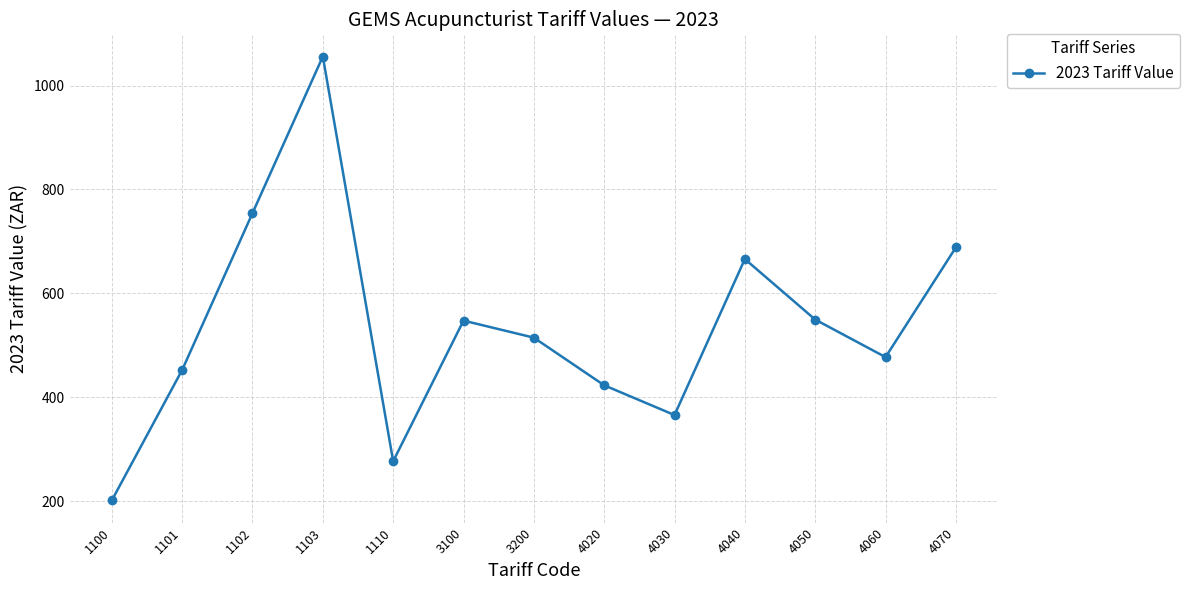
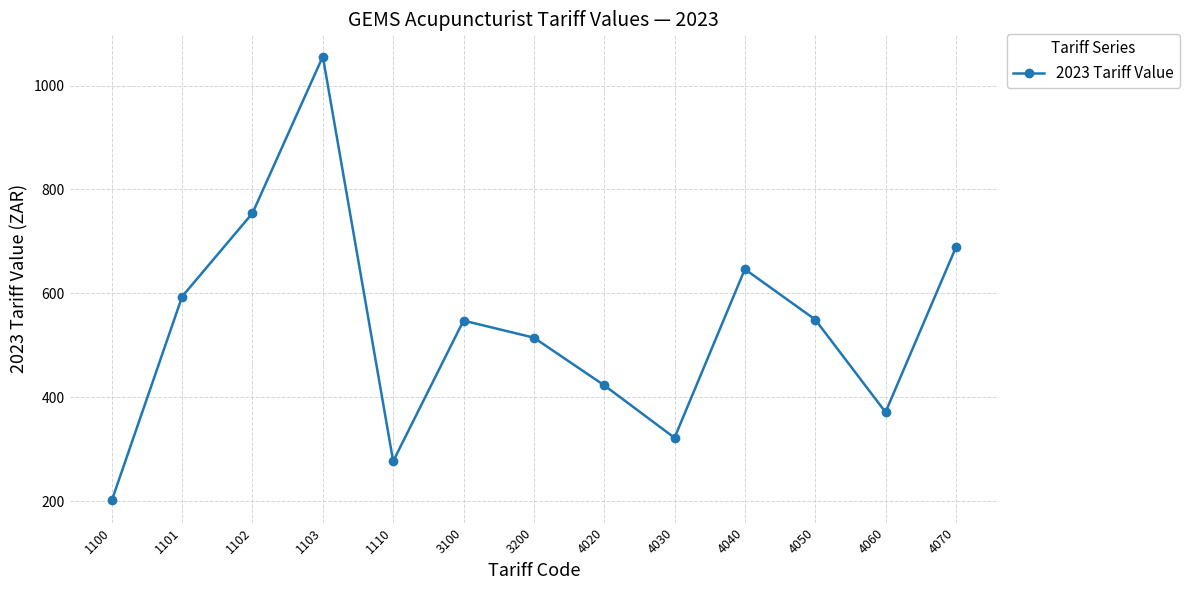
1101: 450 -> 590
4030: 370 -> 320
4040: 670 -> 650
4060: 480 -> 370
